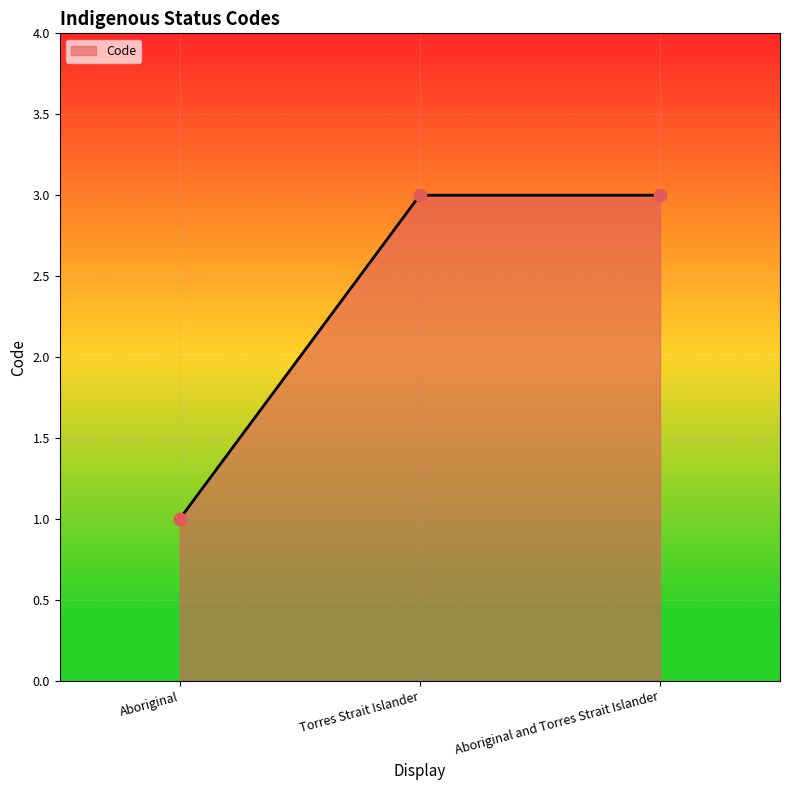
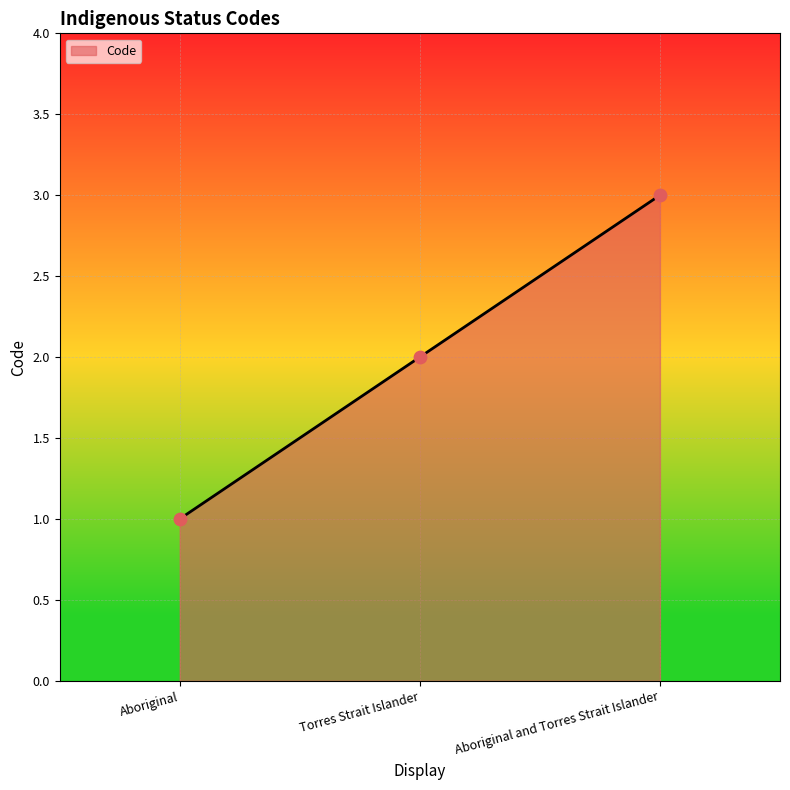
Torres Strait Islander: 3 -> 2
